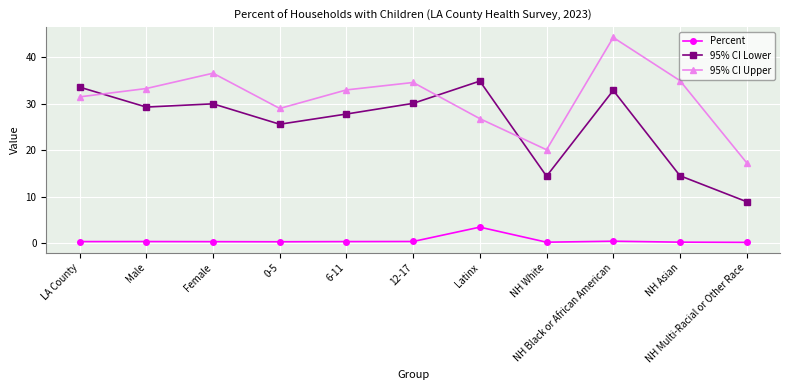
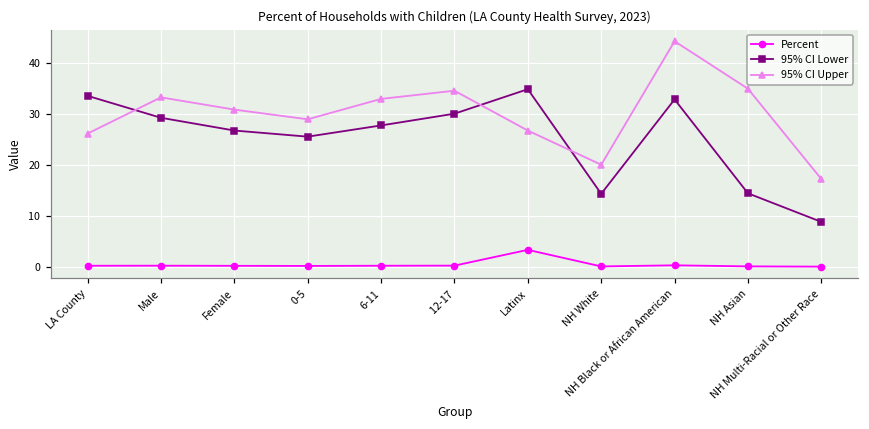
95% CI Upper, LA County: 32 -> 26
95% CI Lower, Female: 30 -> 27
95% CI Upper, Female: 37 -> 31
